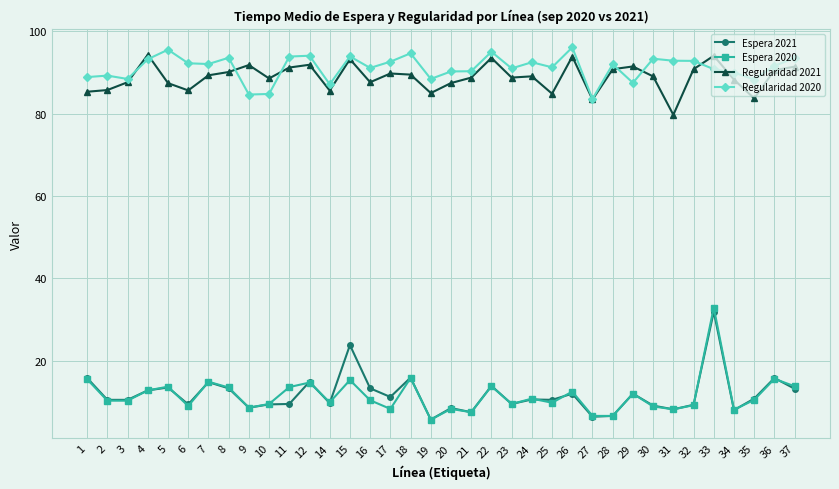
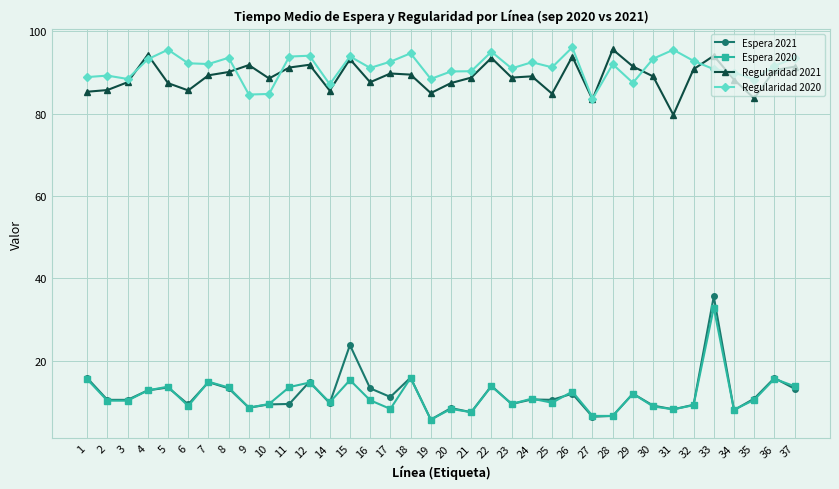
Regularidad 2021, 28: 91 -> 96
Regularidad 2020, 31: 93 -> 96
Espera 2021, 33: 32 -> 36
